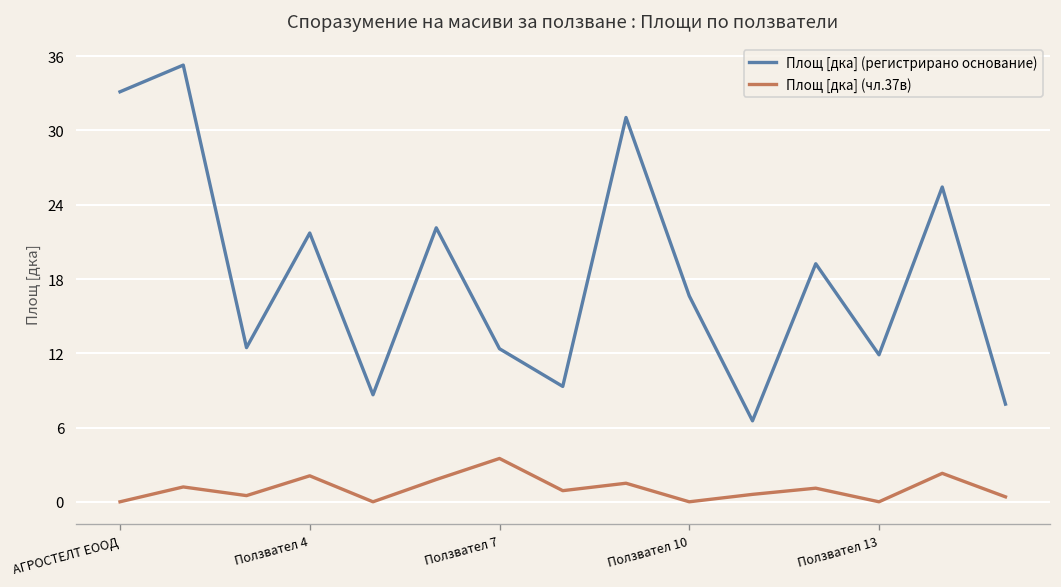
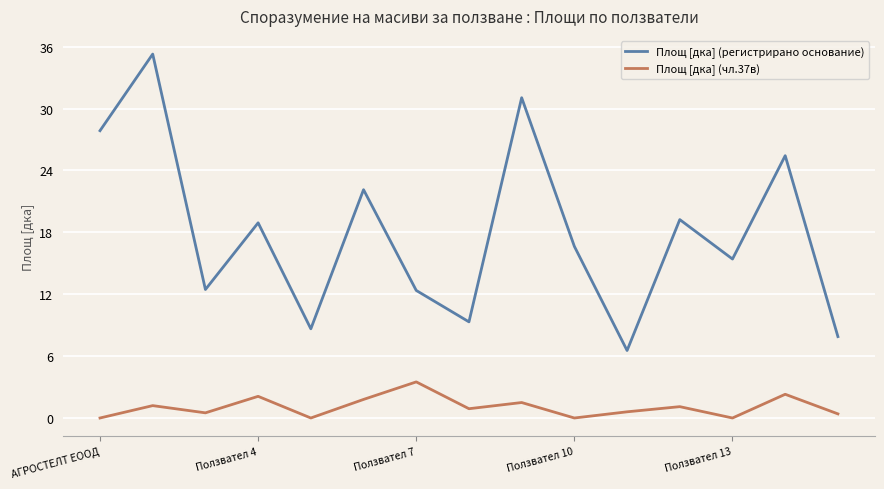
Площ [дка] (регистрирано основание), АГРОСТЕЛТ ЕООД: 33.1 -> 27.9
Площ [дка] (регистрирано основание), Ползвател 4: 21.7 -> 18.9
Площ [дка] (регистрирано основание), Ползвател 13: 11.9 -> 15.4
